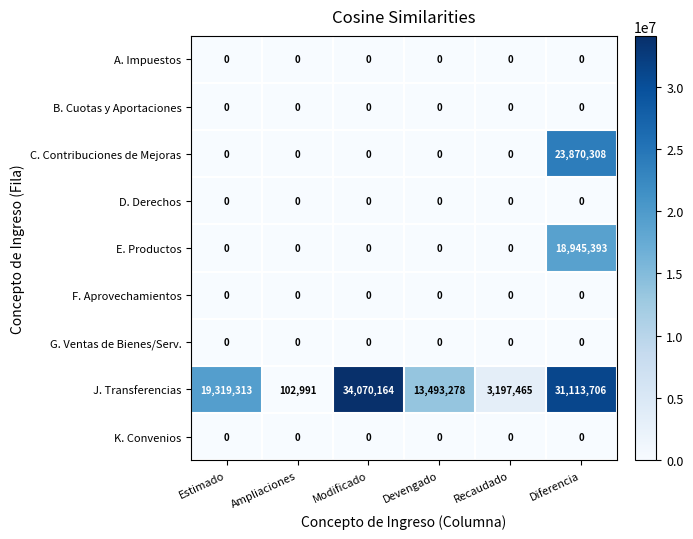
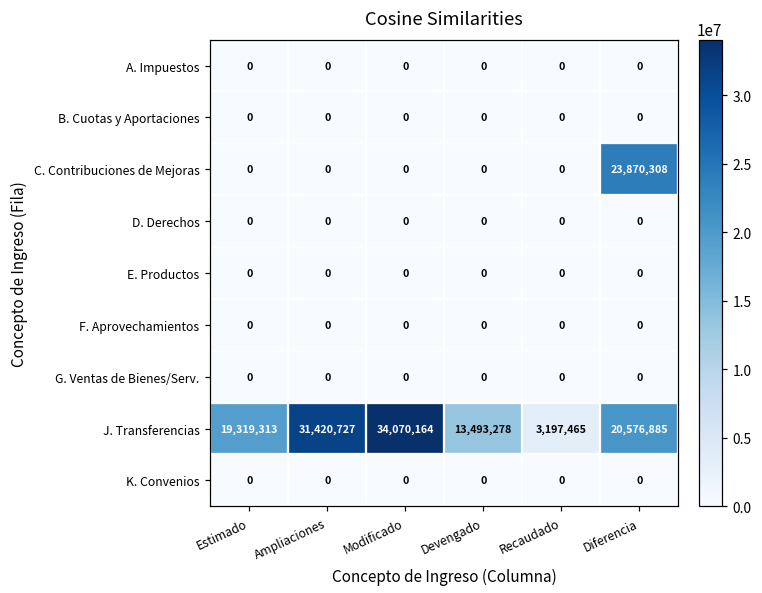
E. Productos, Diferencia: 18,945,393 -> 0
J. Transferencias, Ampliaciones: 102,991 -> 31,420,727
J. Transferencias, Diferencia: 31,113,706 -> 20,576,885
